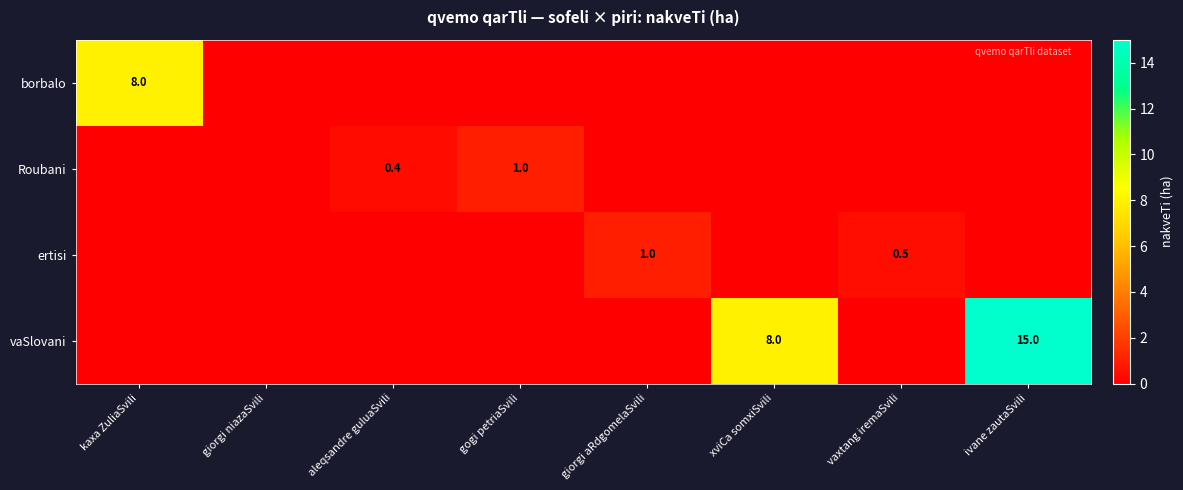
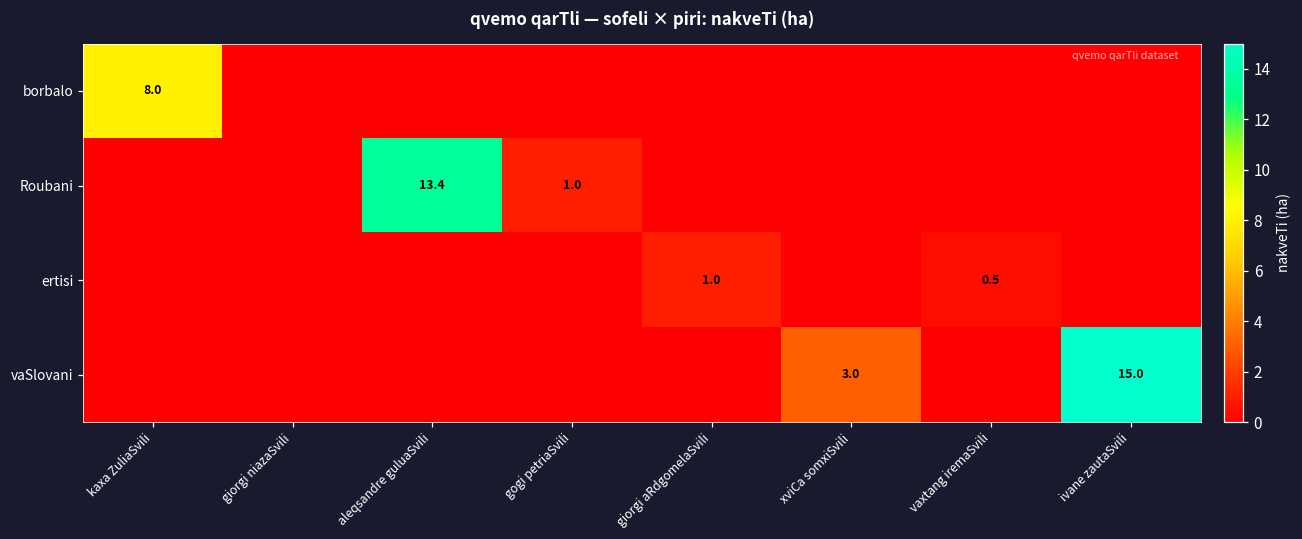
Roubani, aleqsandre guluaSvili: 0.4 -> 13.4
vaSlovani, xviCa somxiSvili: 8.0 -> 3.0
